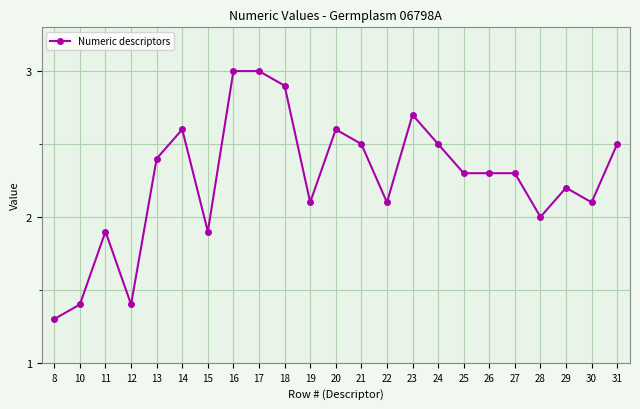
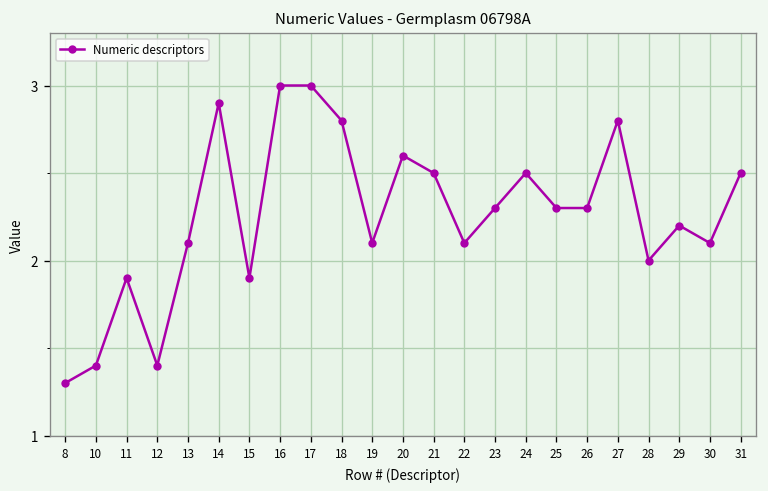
13: 2.4 -> 2.1
14: 2.6 -> 2.9
18: 2.9 -> 2.8
23: 2.7 -> 2.3
27: 2.3 -> 2.8
